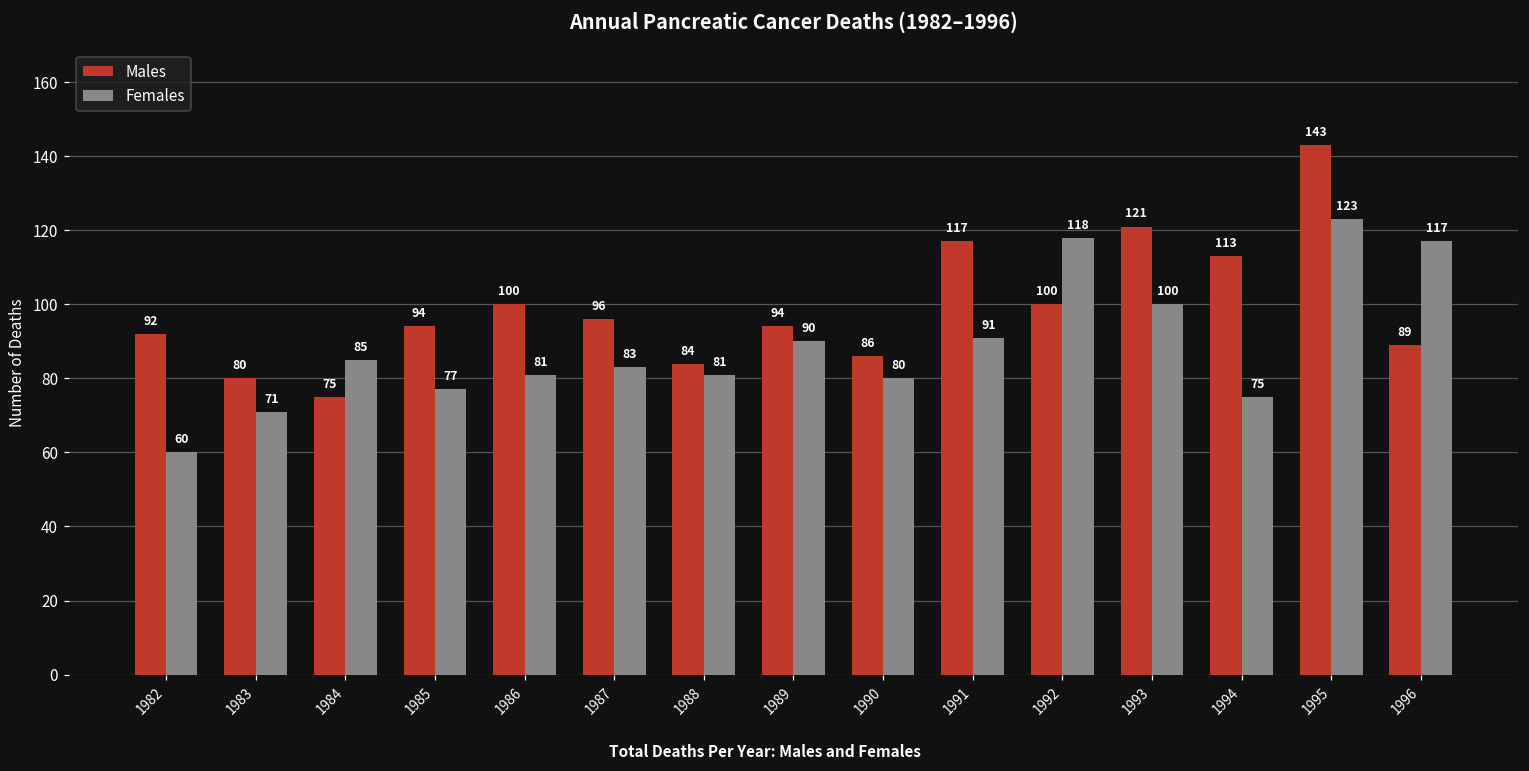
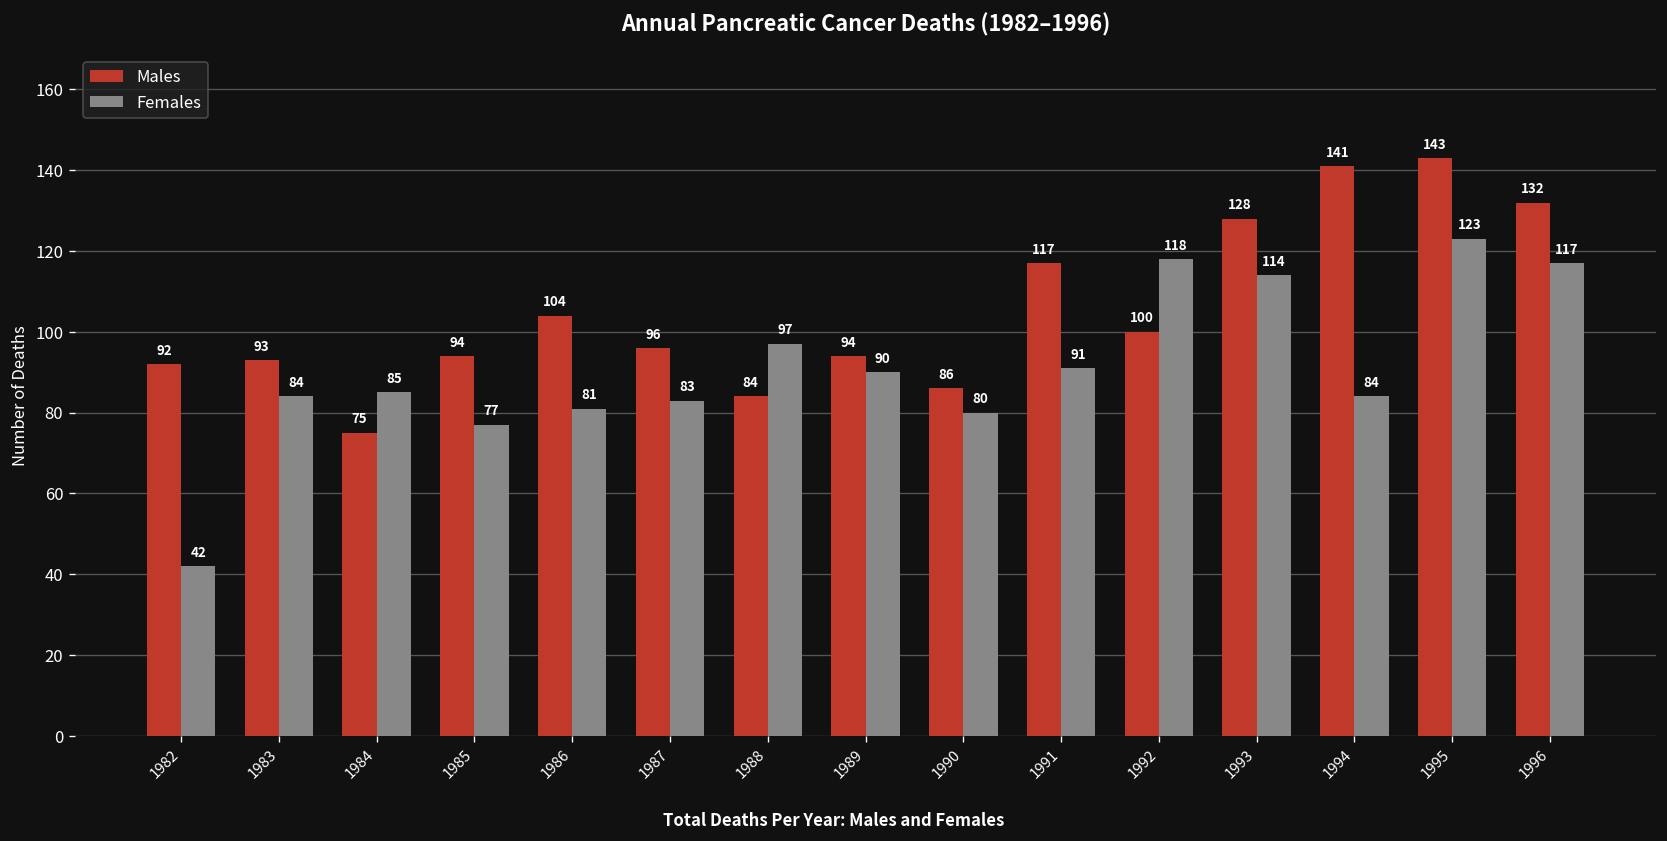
Females, 1982: 60 -> 42
Males, 1983: 80 -> 93
Females, 1983: 71 -> 84
Males, 1986: 100 -> 104
Females, 1988: 81 -> 97
Males, 1993: 121 -> 128
Females, 1993: 100 -> 114
Males, 1994: 113 -> 141
Females, 1994: 75 -> 84
Males, 1996: 89 -> 132
